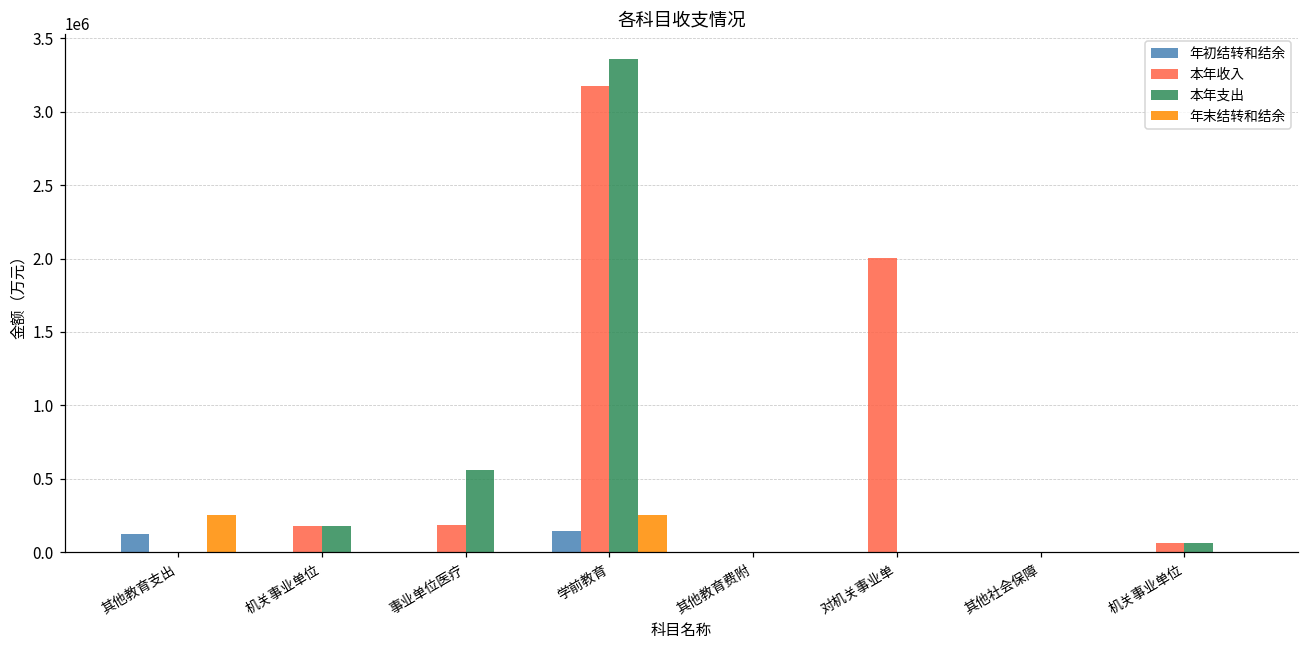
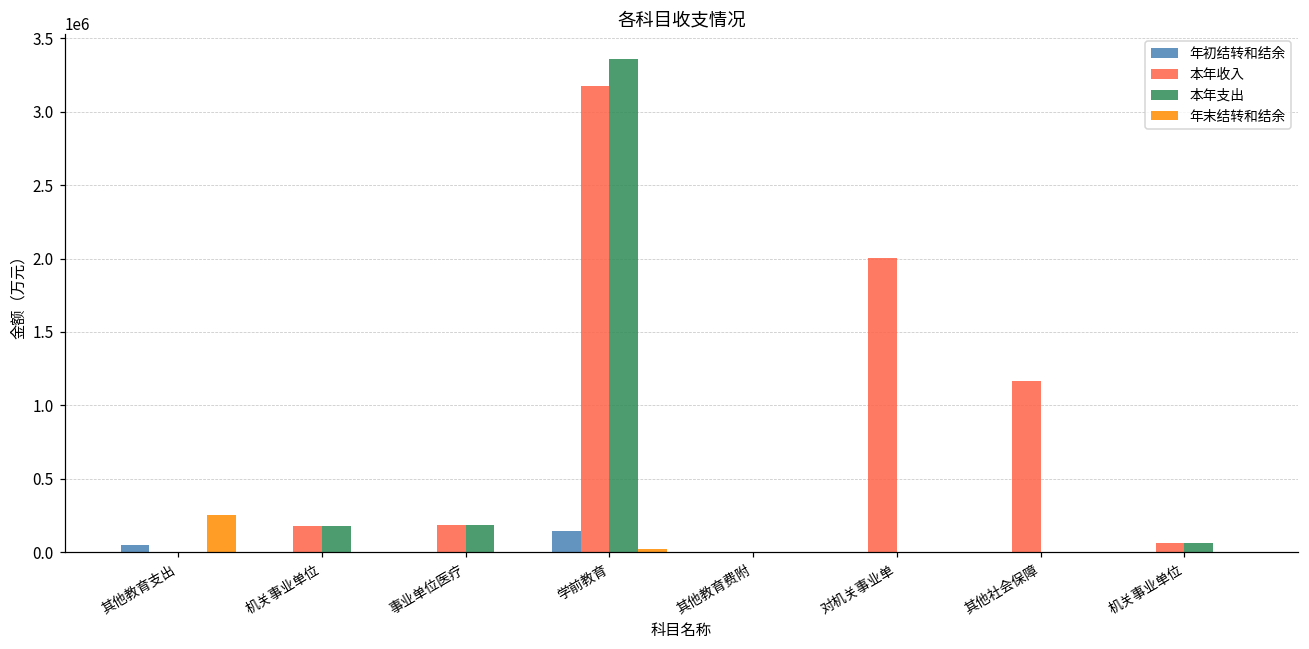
年初结转和结余, 其他教育支出: 120000 -> 50000
本年支出, 事业单位医疗: 560000 -> 180000
年末结转和结余, 学前教育: 250000 -> 20000
本年收入, 其他社会保障: 0 -> 1170000
